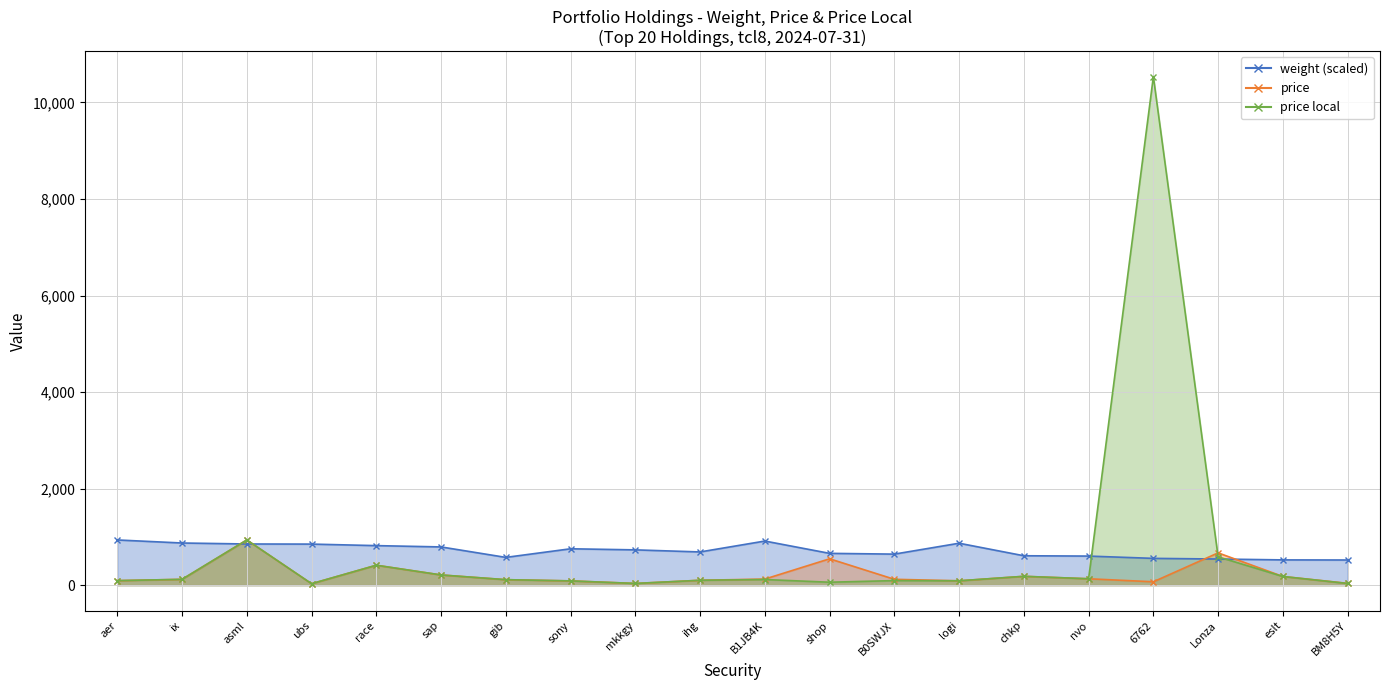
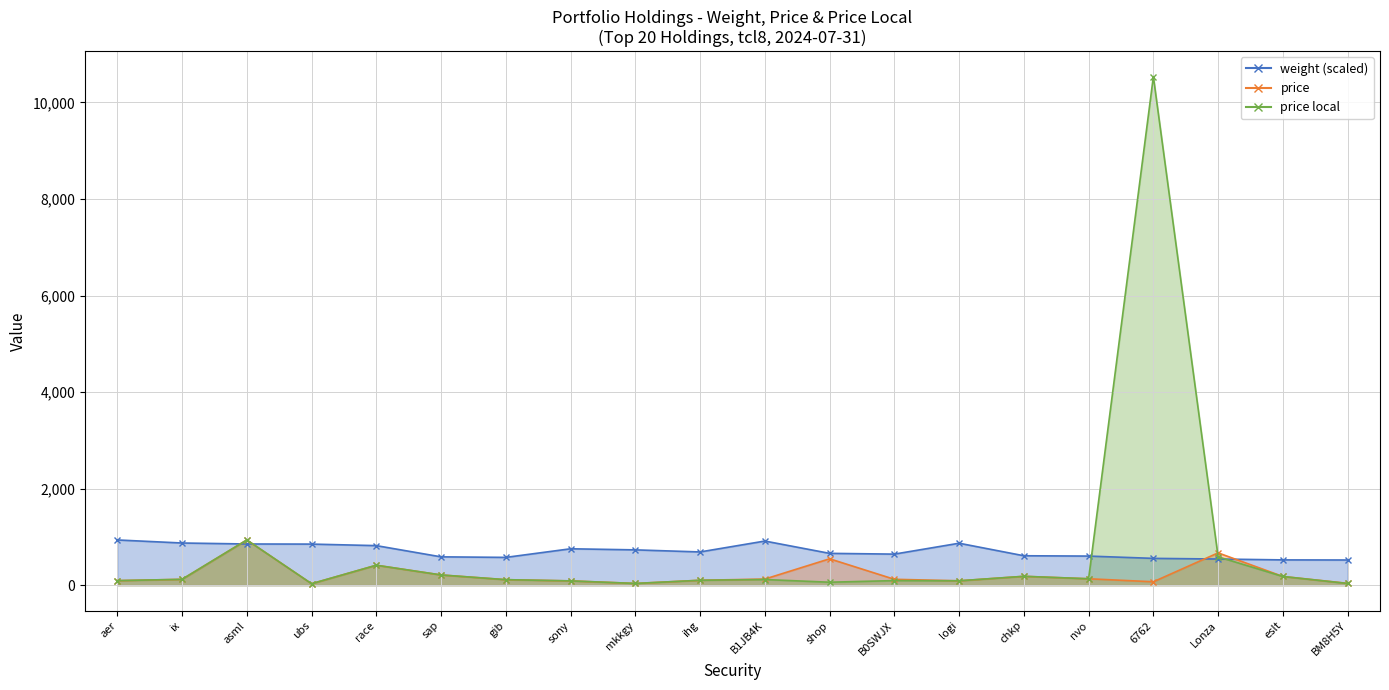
weight (scaled), sap: 800 -> 600
